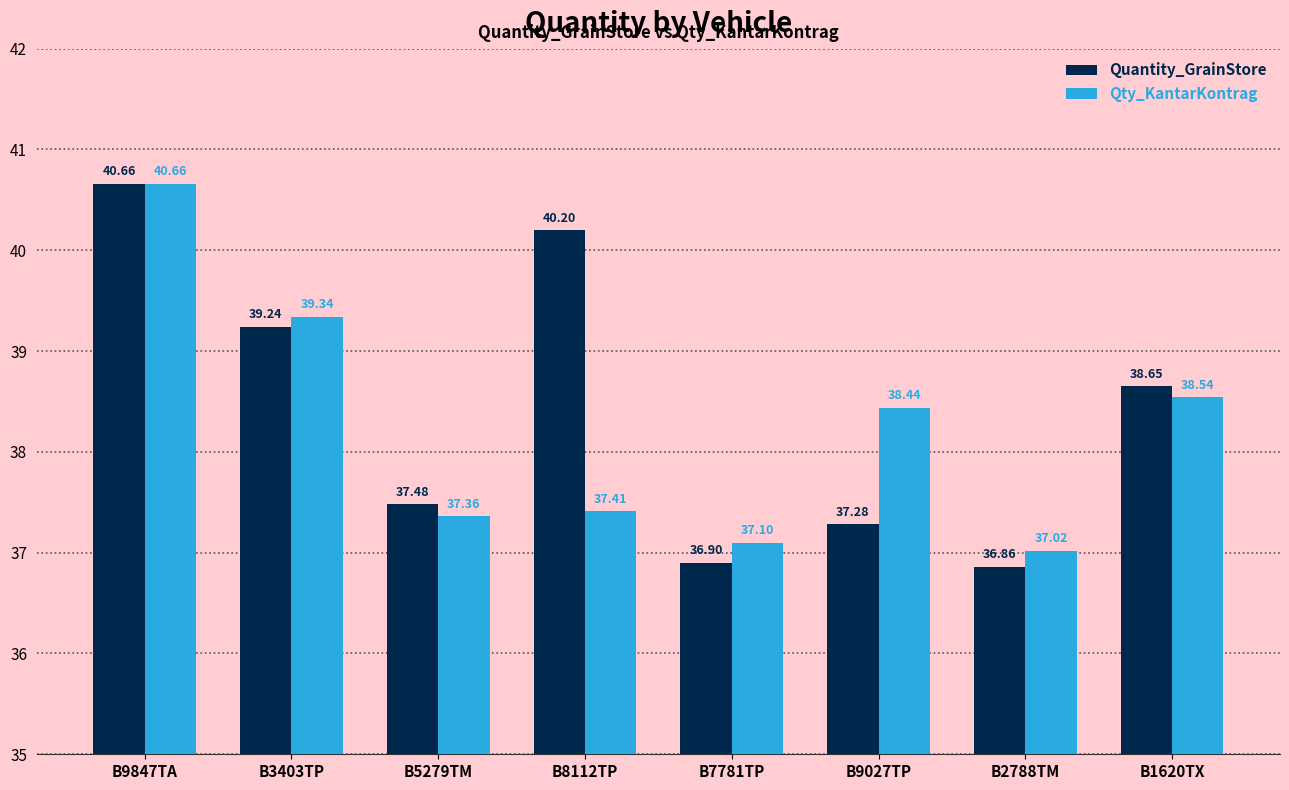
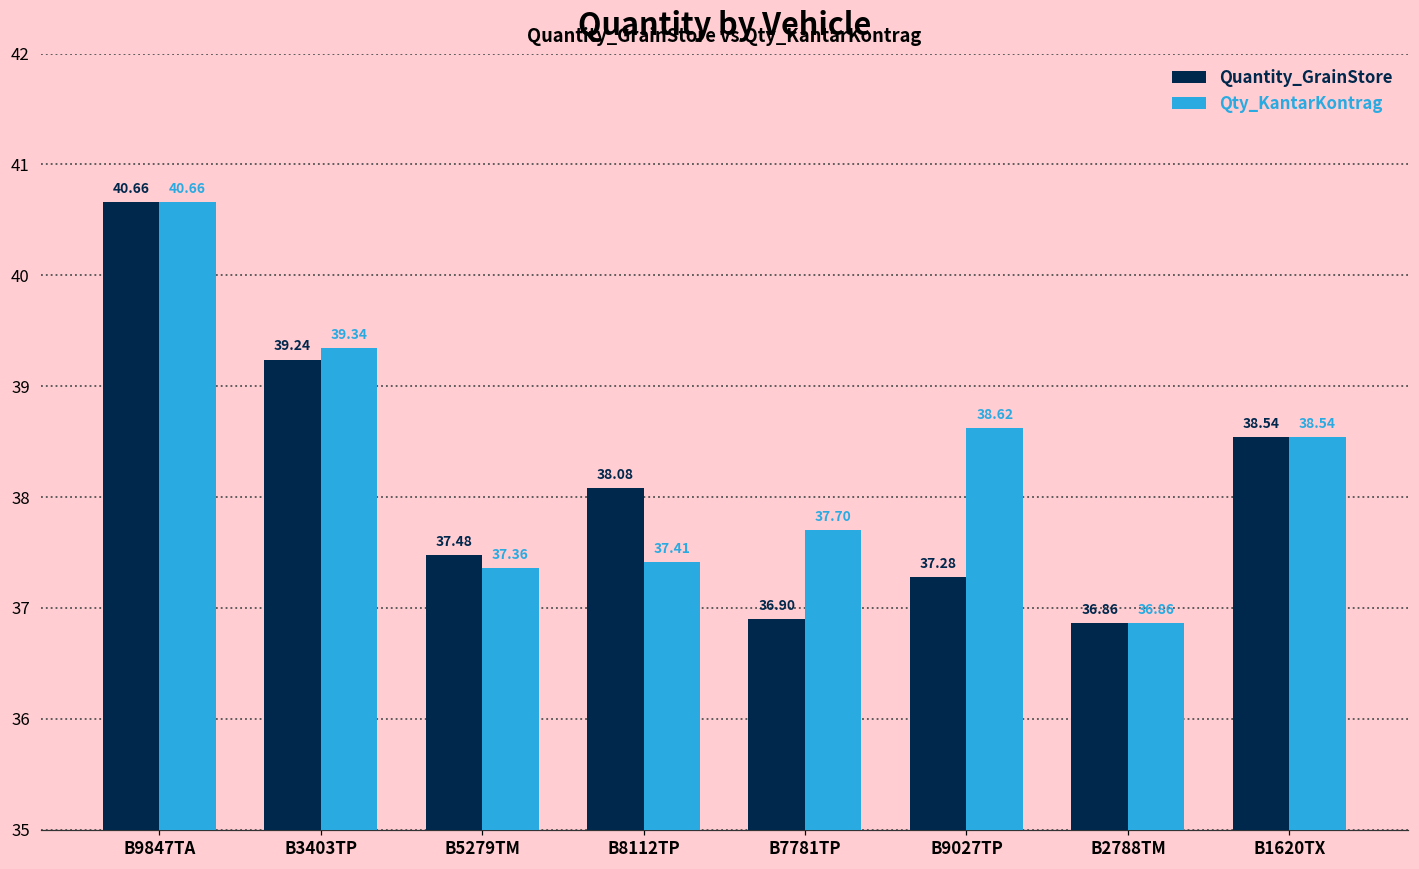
Quantity_GrainStore, В8112ТР: 40.20 -> 38.08
Qty_KantarKontrag, В7781ТР: 37.10 -> 37.70
Qty_KantarKontrag, В9027ТР: 38.44 -> 38.62
Qty_KantarKontrag, В2788ТМ: 37.02 -> 36.86
Quantity_GrainStore, В1620ТХ: 38.65 -> 38.54
